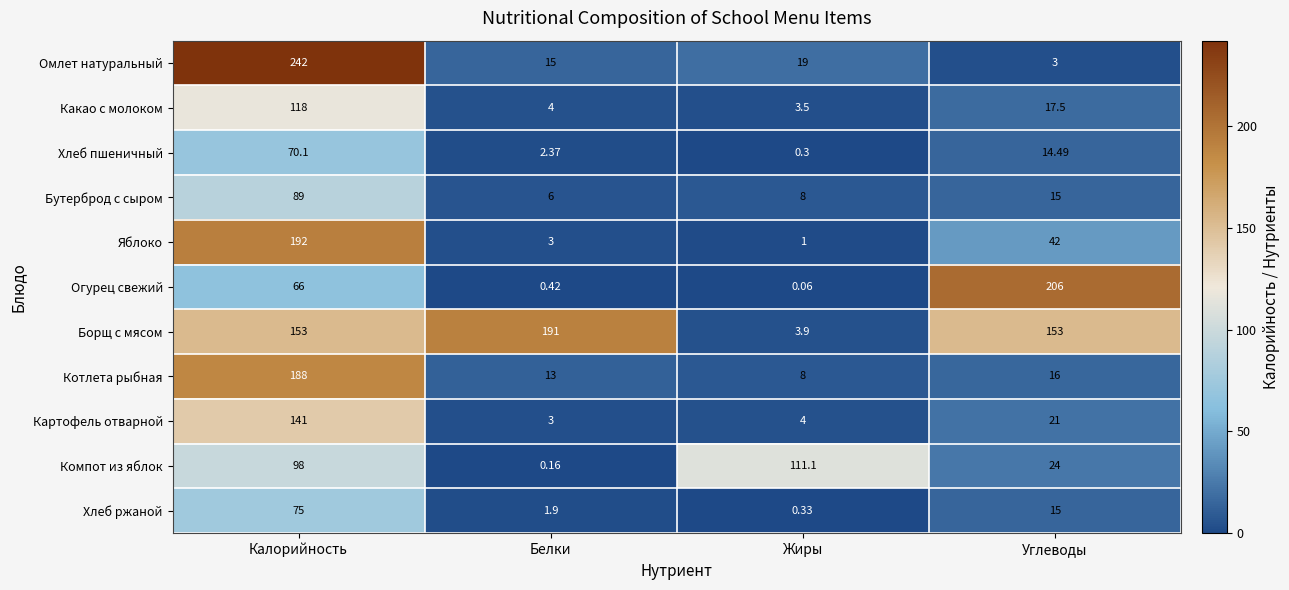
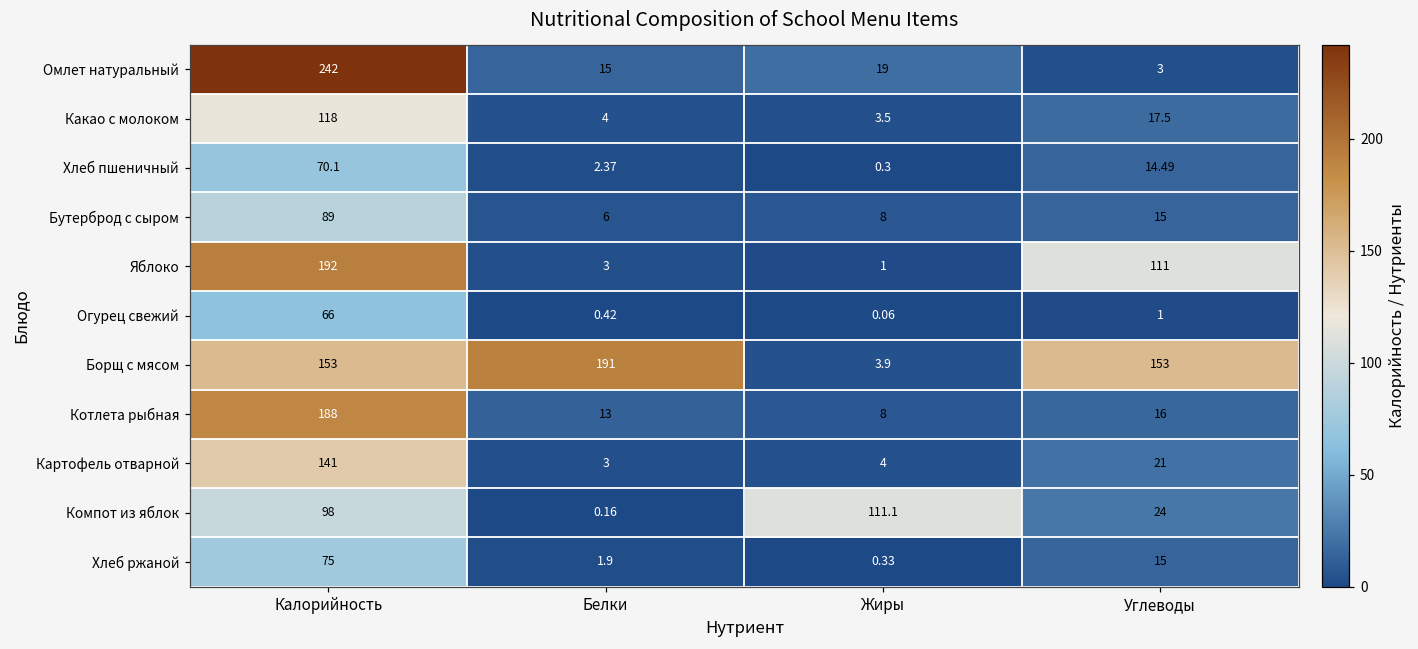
Яблоко, Углеводы: 42 -> 111
Огурец свежий, Углеводы: 206 -> 1
